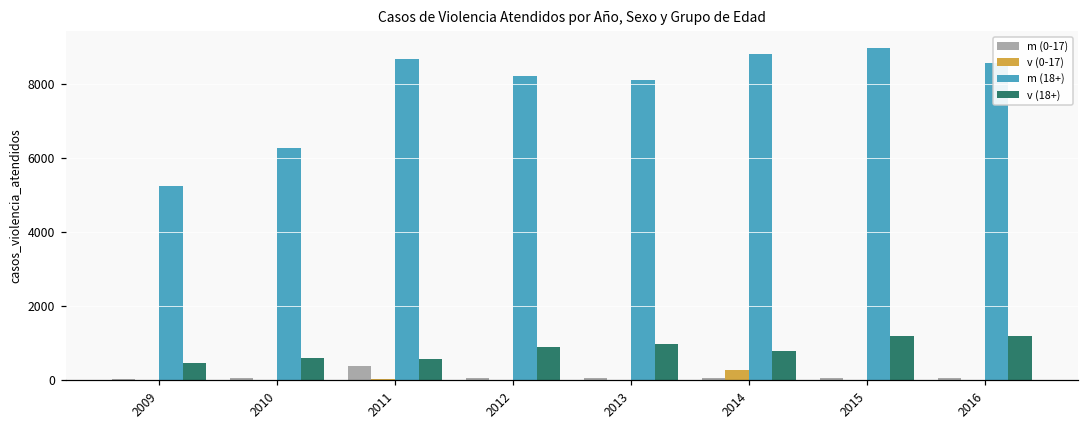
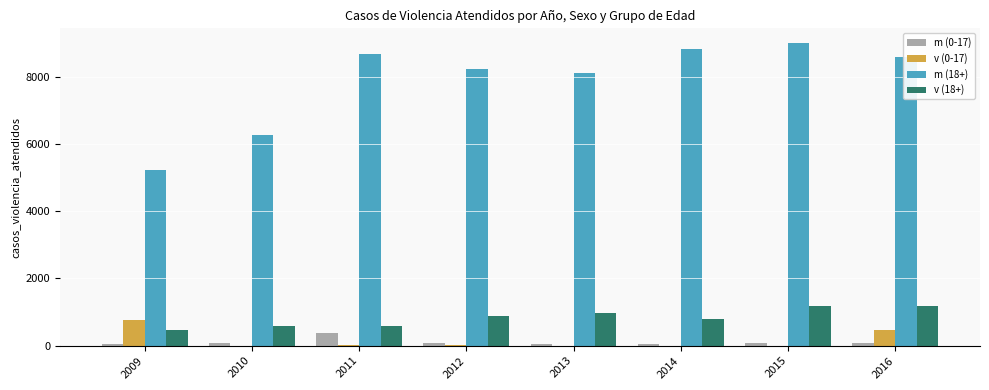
v (0-17), 2009: 0 -> 800
v (0-17), 2014: 300 -> 0
v (0-17), 2016: 0 -> 500
